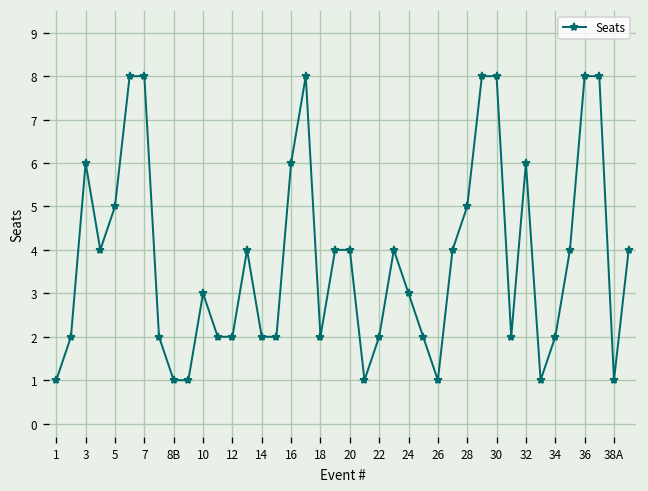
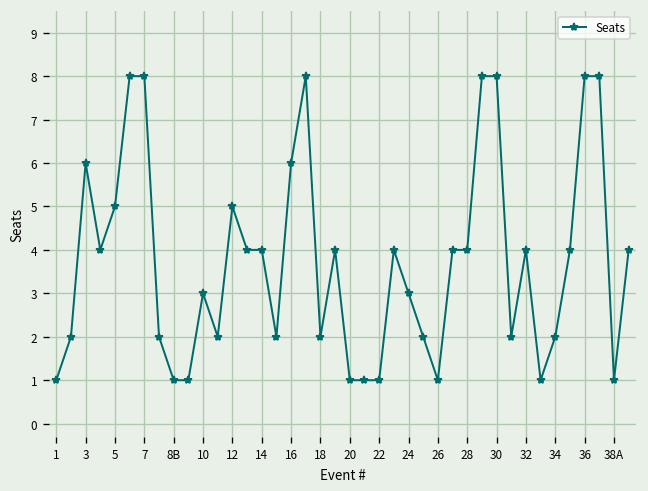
12: 2 -> 5
14: 2 -> 4
20: 4 -> 1
22: 2 -> 1
28: 5 -> 4
32: 6 -> 4
